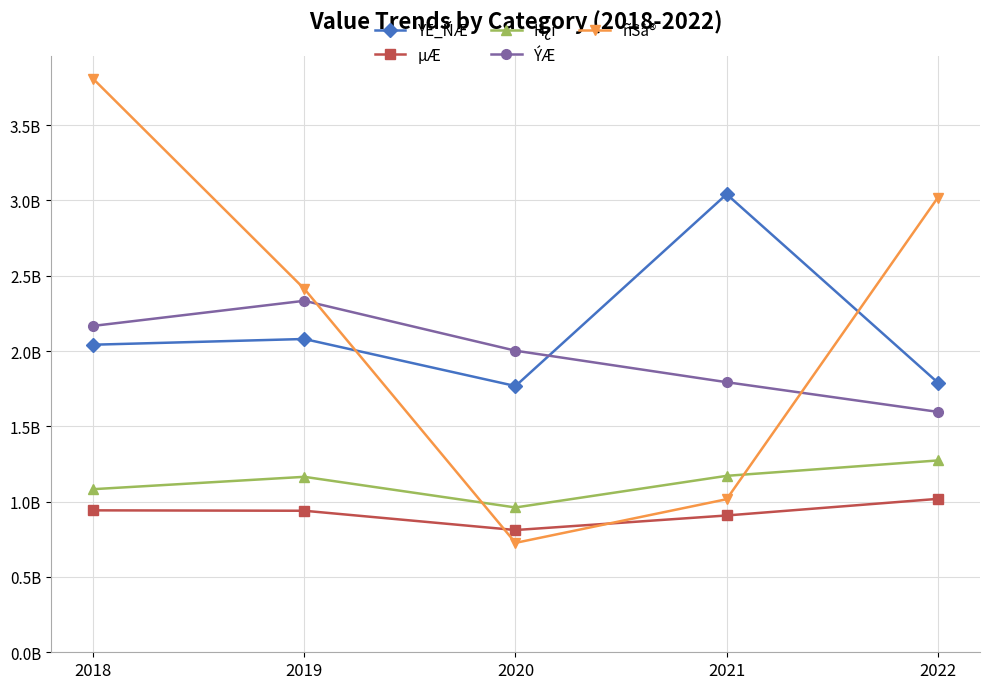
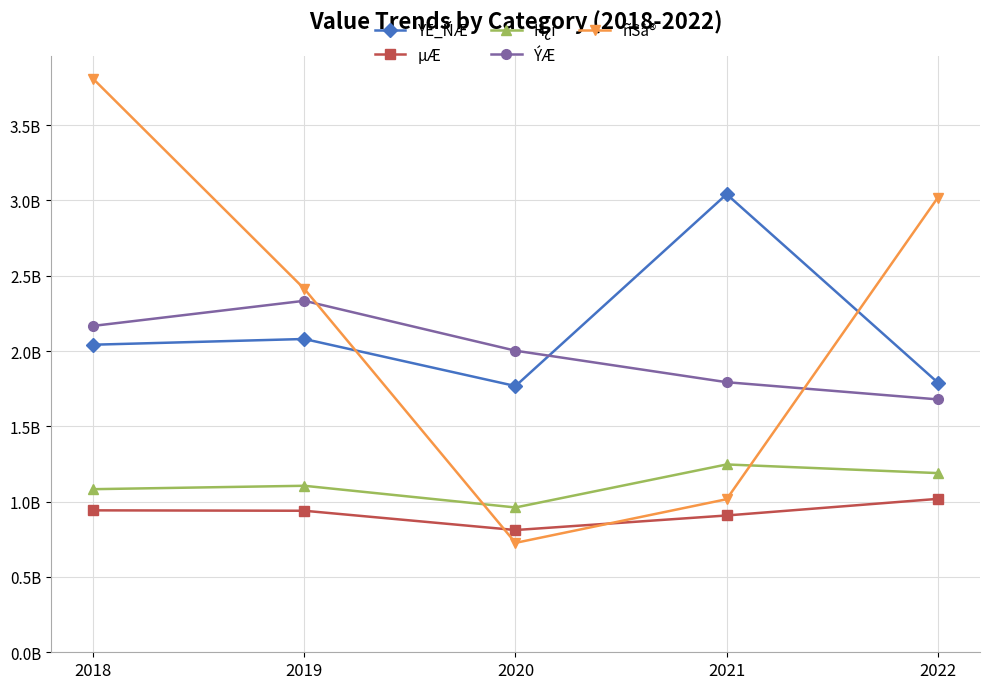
H¿i, 2019: 1160000000 -> 1110000000
H¿i, 2021: 1170000000 -> 1250000000
H¿i, 2022: 1270000000 -> 1190000000
ÝÆ, 2022: 1600000000 -> 1680000000
